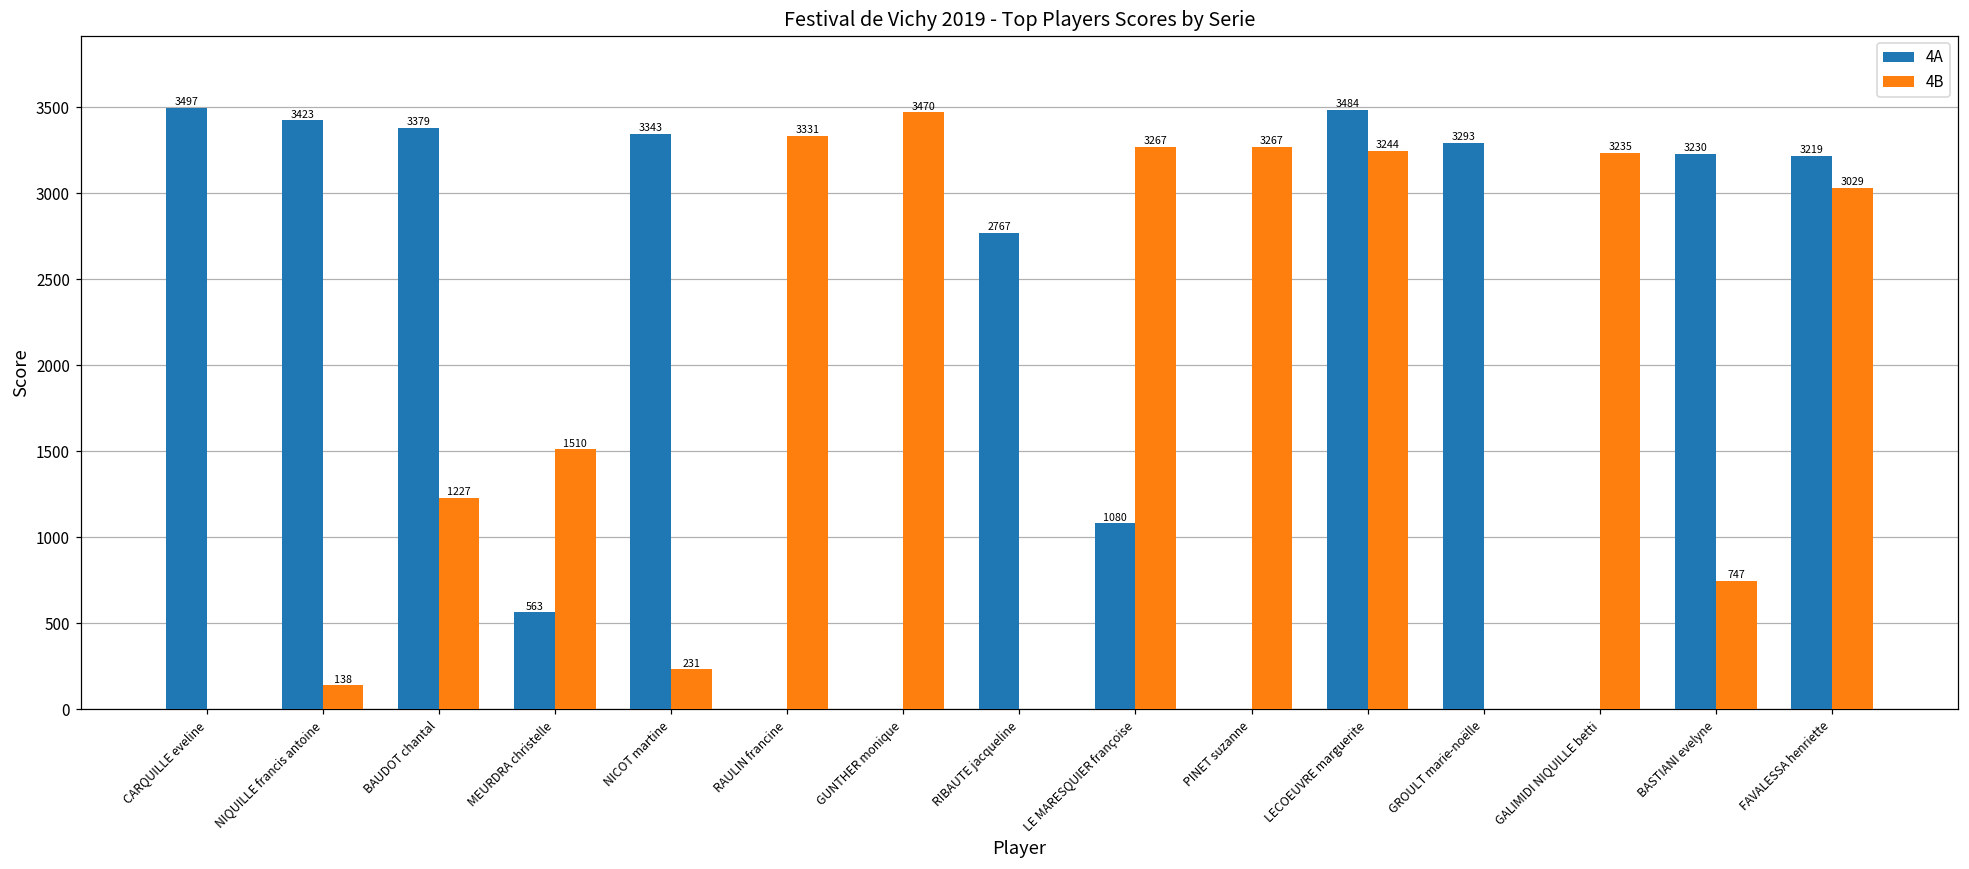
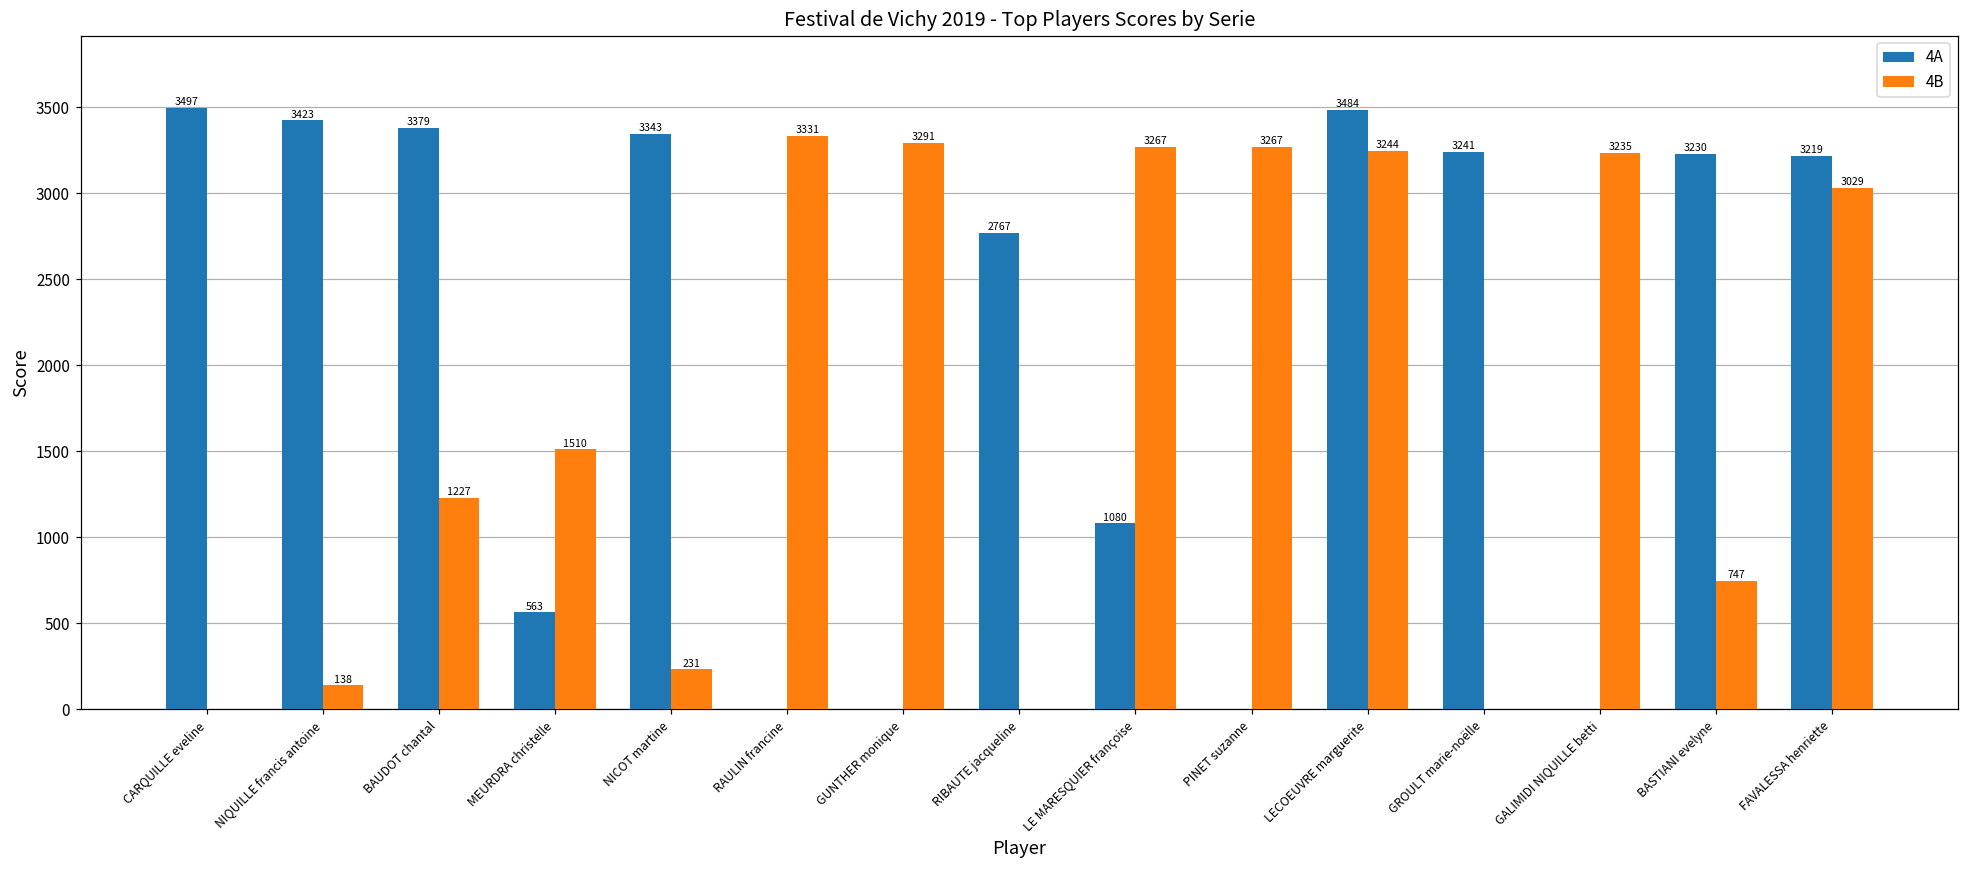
4B, GUNTHER monique: 3470 -> 3291
4A, GROULT marie-noëlle: 3293 -> 3241
